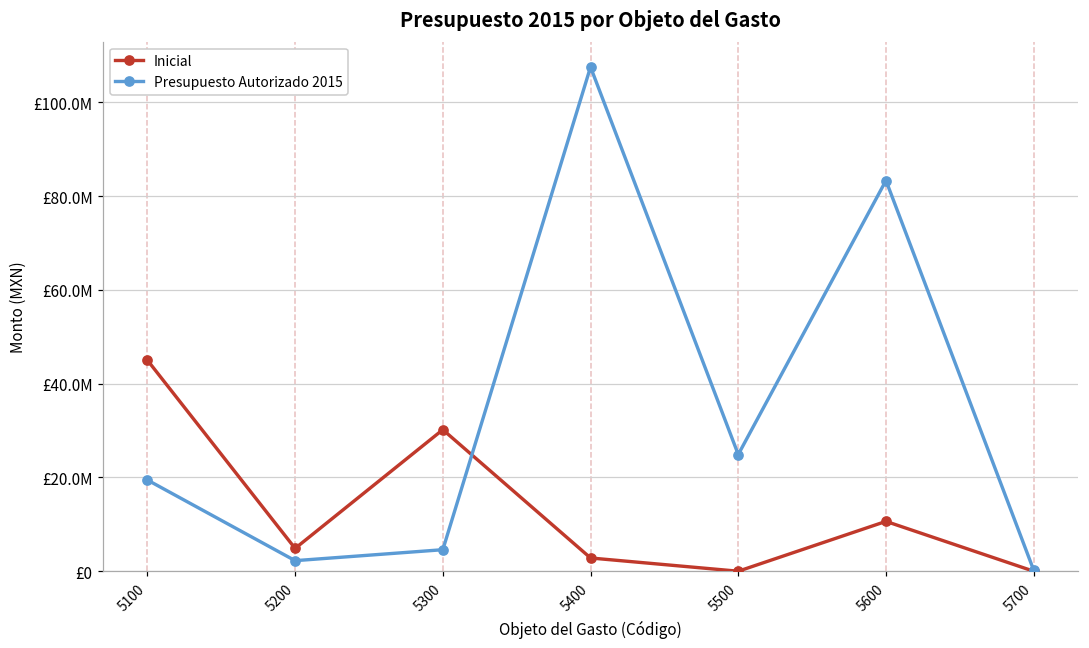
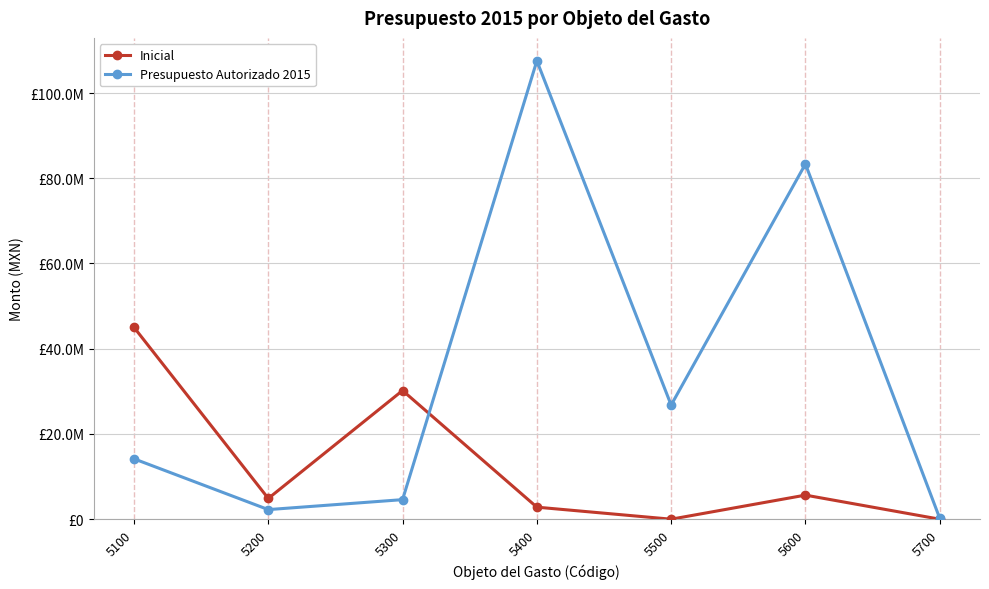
Presupuesto Autorizado 2015, 5100: £19000000 -> £14000000
Presupuesto Autorizado 2015, 5500: £25000000 -> £27000000
Inicial, 5600: £11000000 -> £6000000
